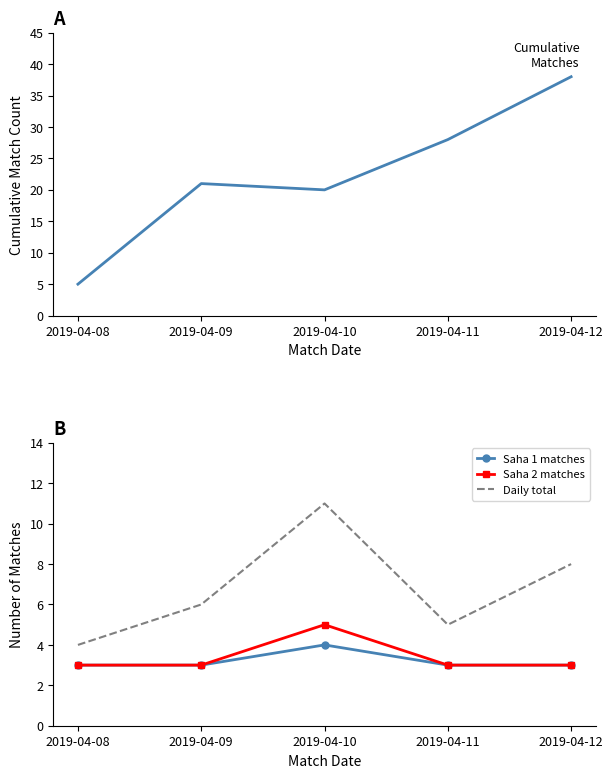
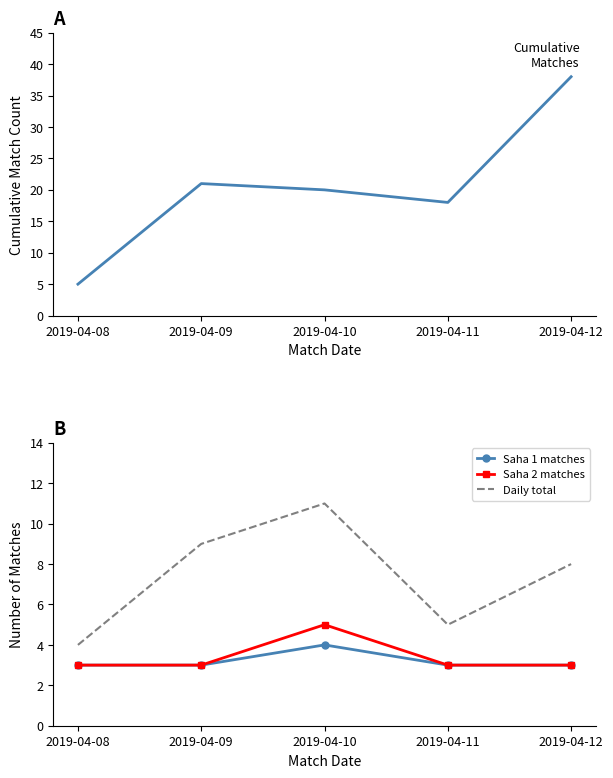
A, 2019-04-11: 28 -> 18
B, Daily total, 2019-04-09: 6 -> 9
